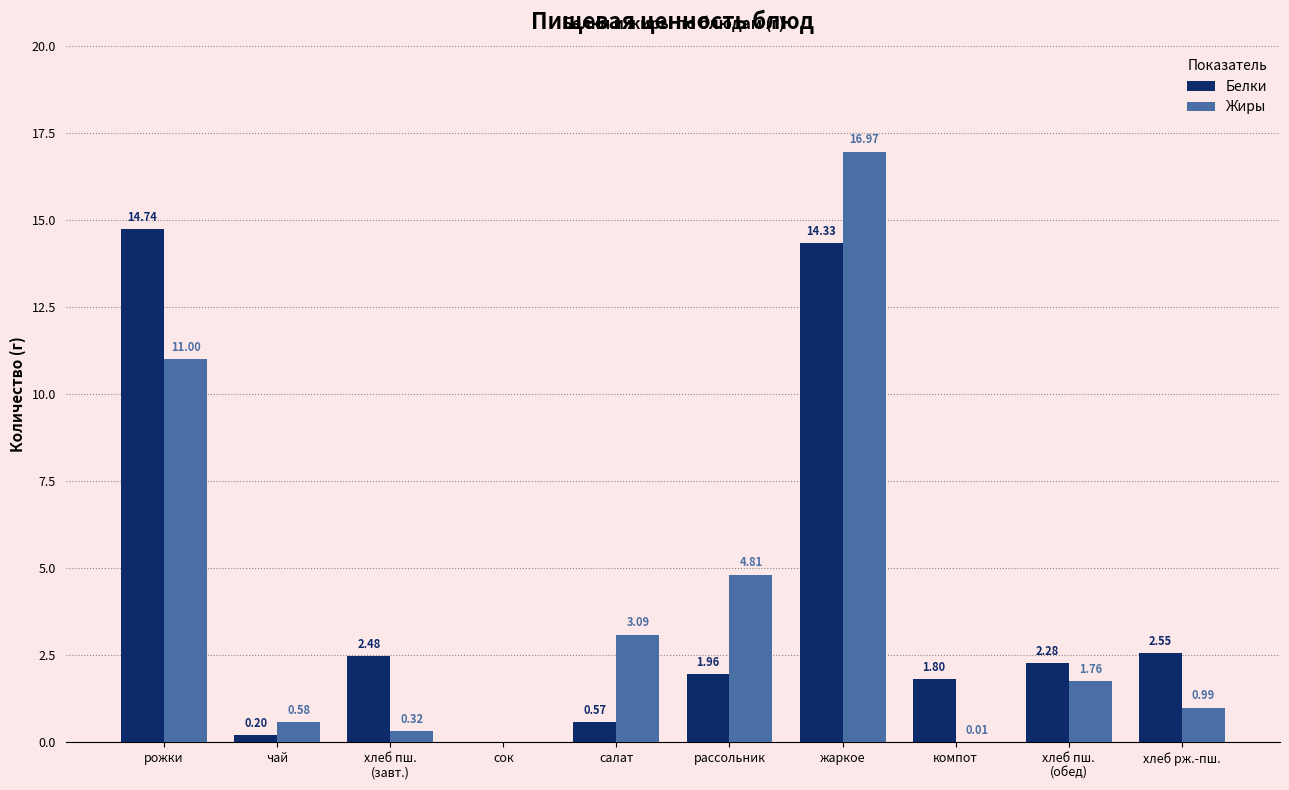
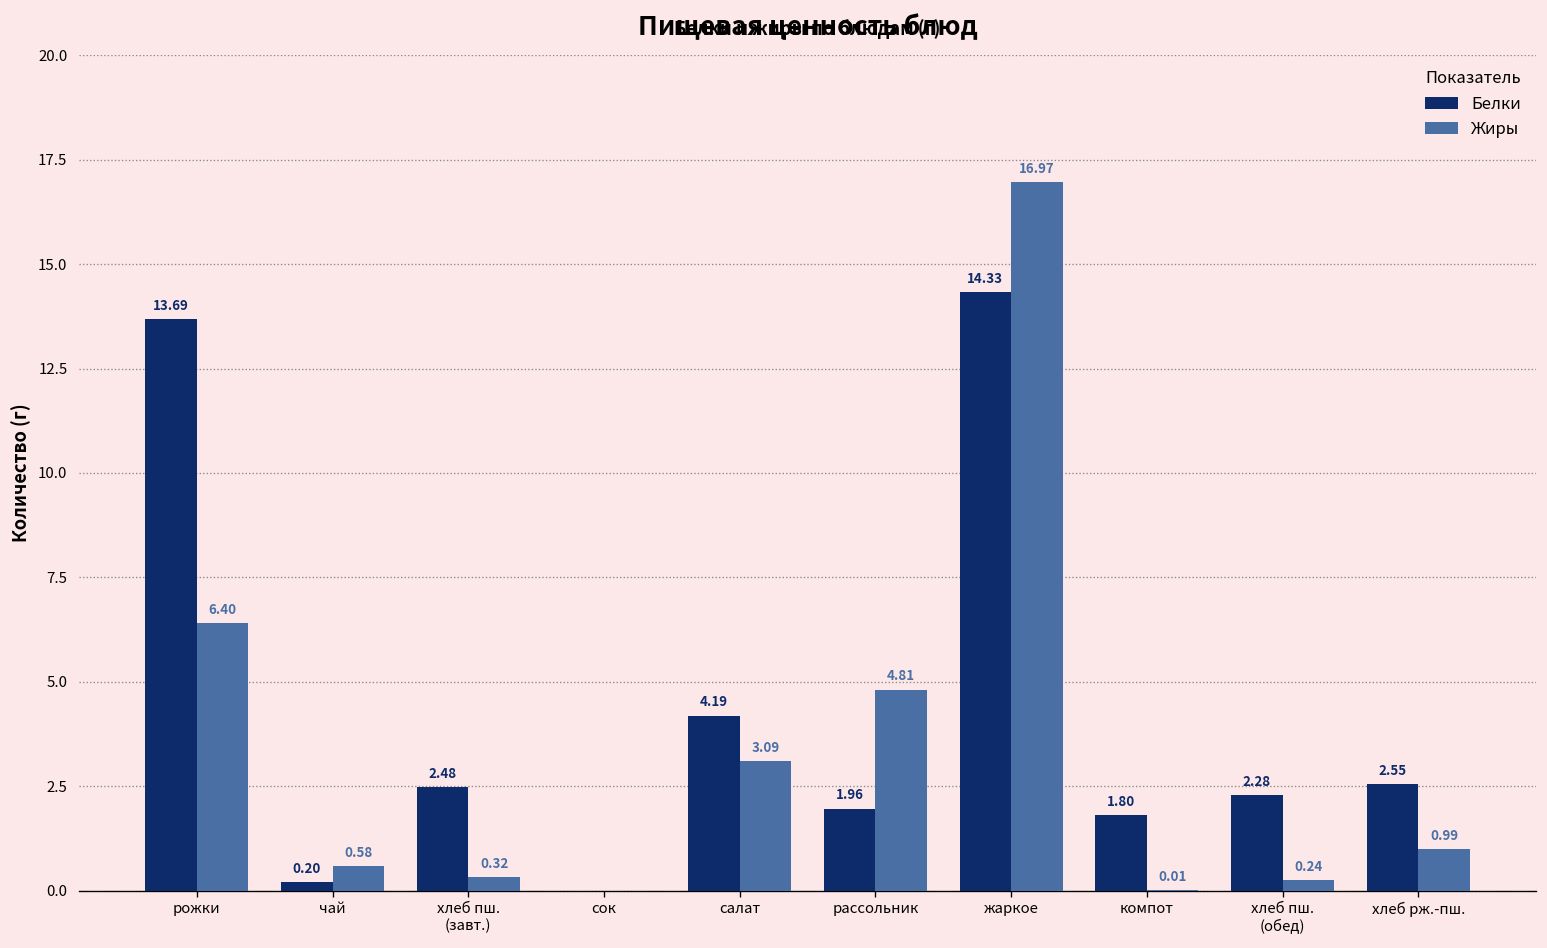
Белки, рожки: 14.74 -> 13.69
Жиры, рожки: 11.00 -> 6.40
Белки, салат: 0.57 -> 4.19
Жиры, хлеб пш. (обед): 1.76 -> 0.24
